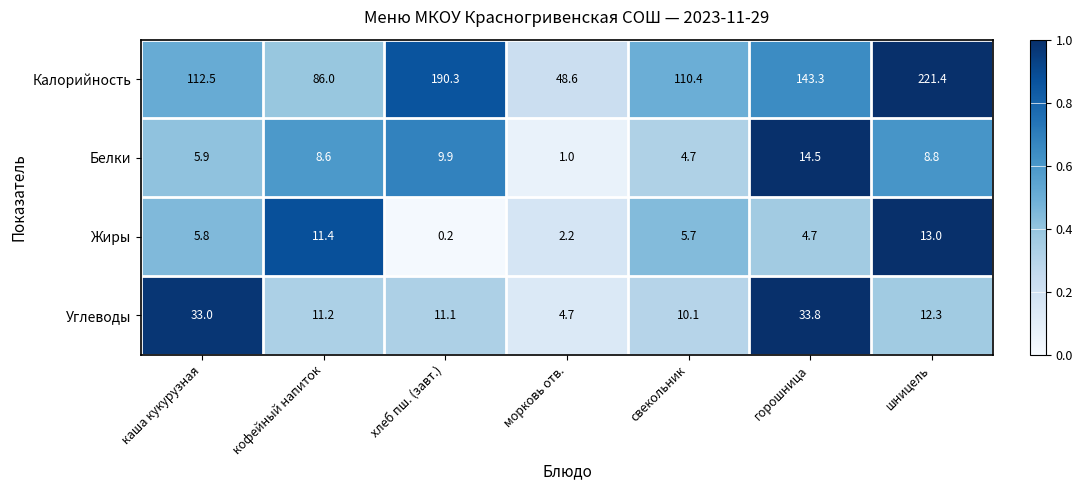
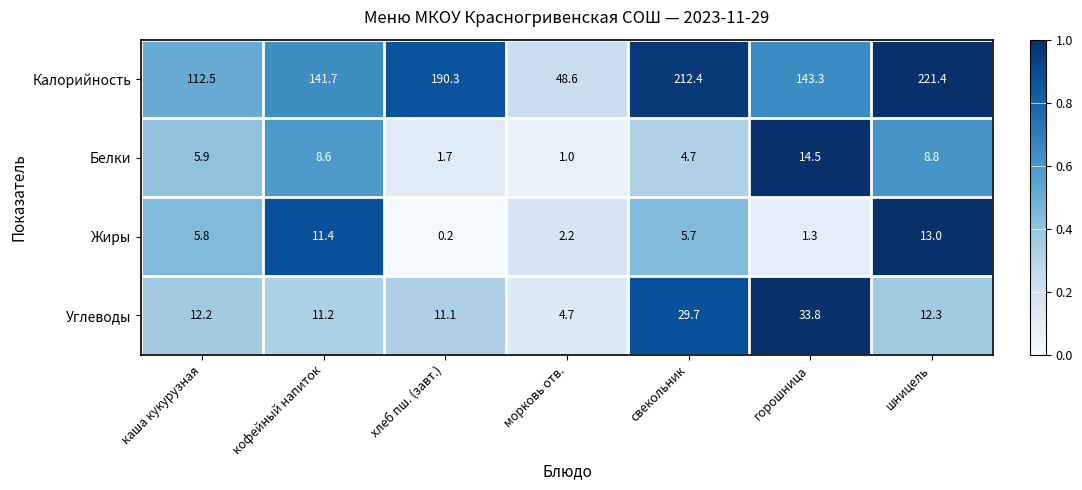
Калорийность, кофейный напиток: 86.0 -> 141.7
Калорийность, свекольник: 110.4 -> 212.4
Белки, хлеб пш. (завт.): 9.9 -> 1.7
Жиры, горошница: 4.7 -> 1.3
Углеводы, каша кукурузная: 33.0 -> 12.2
Углеводы, свекольник: 10.1 -> 29.7
